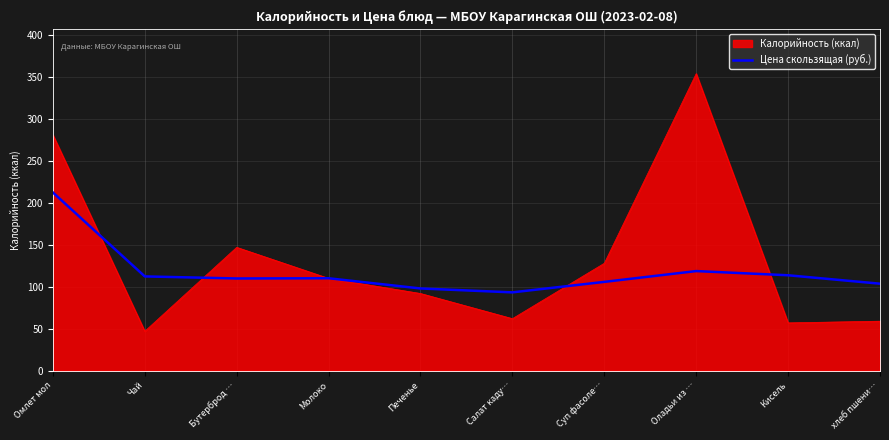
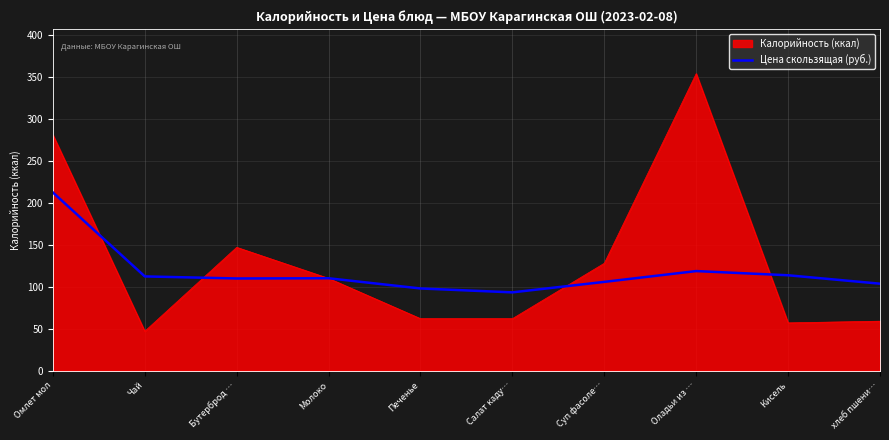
Калорийность (ккал), Печенье: 90 -> 60
